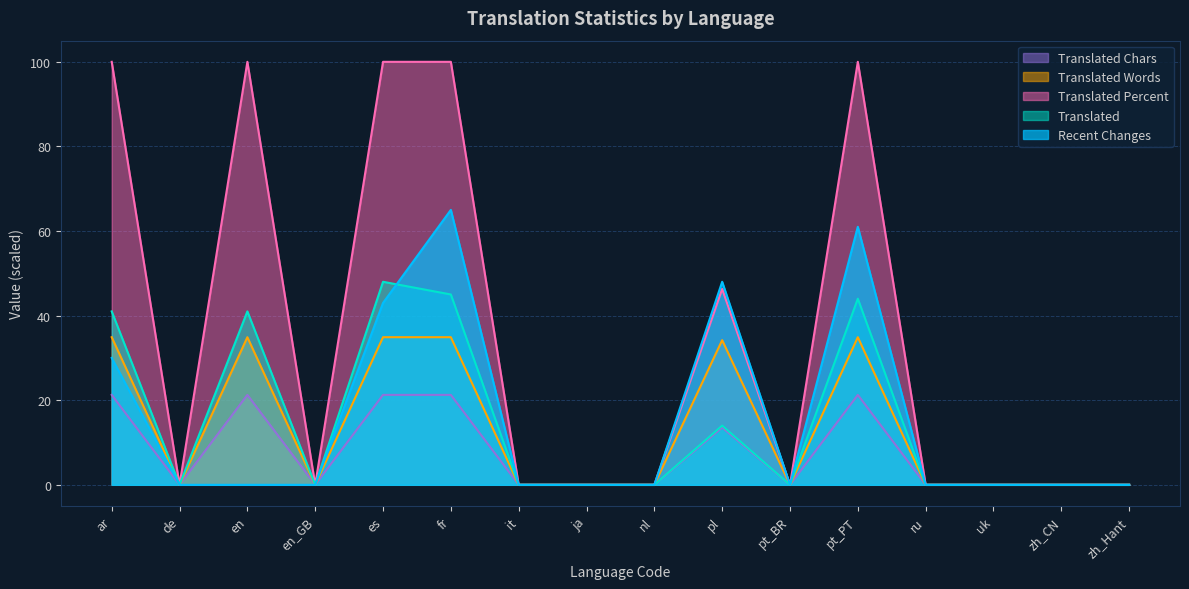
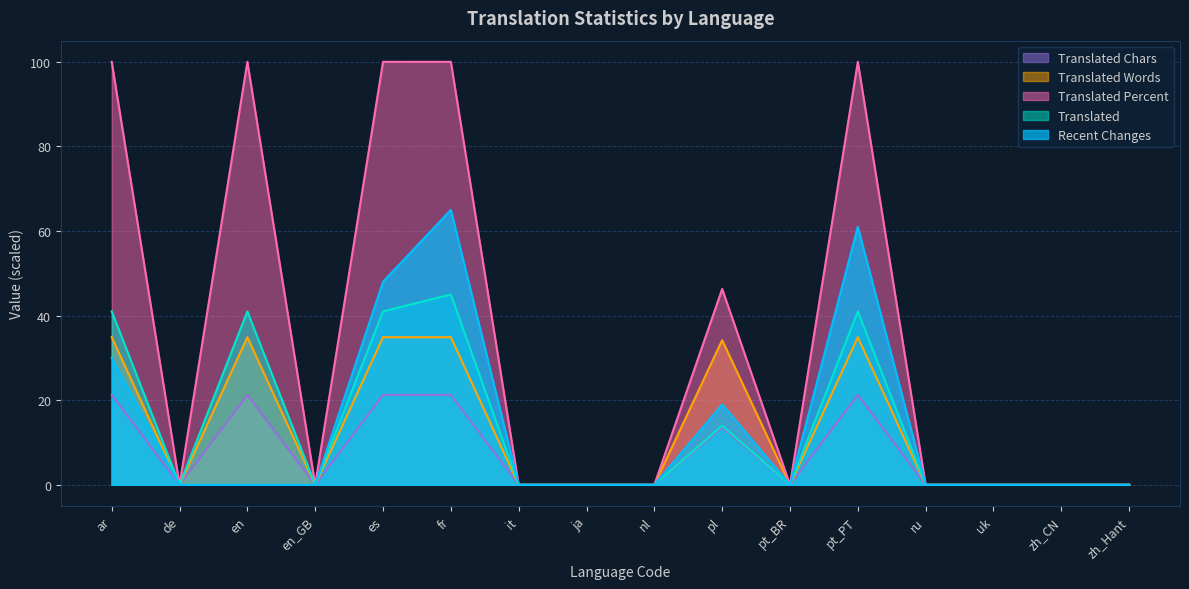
Translated, es: 48 -> 41
Recent Changes, es: 43 -> 48
Recent Changes, pl: 48 -> 19
Translated, pt_PT: 44 -> 41
